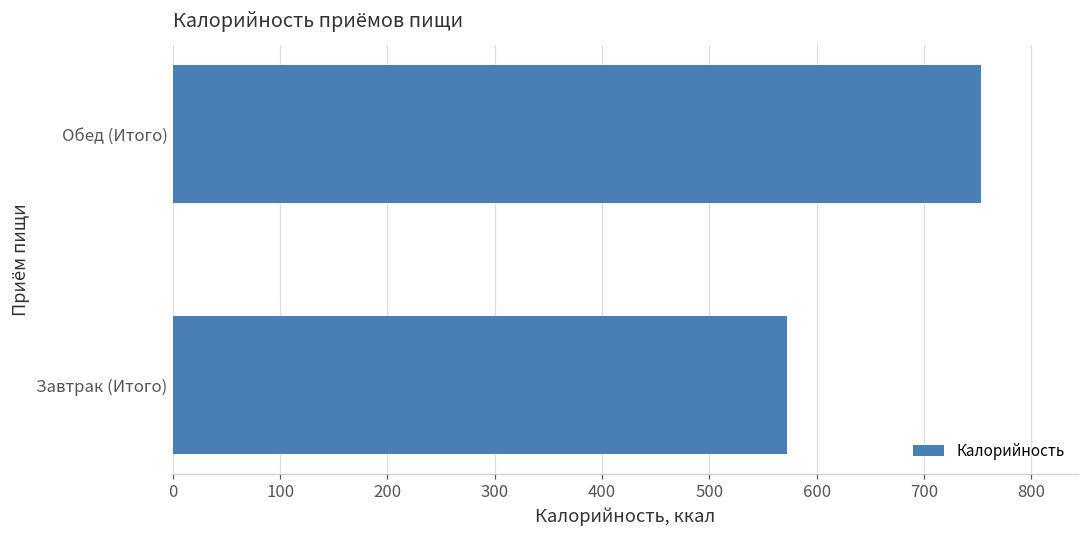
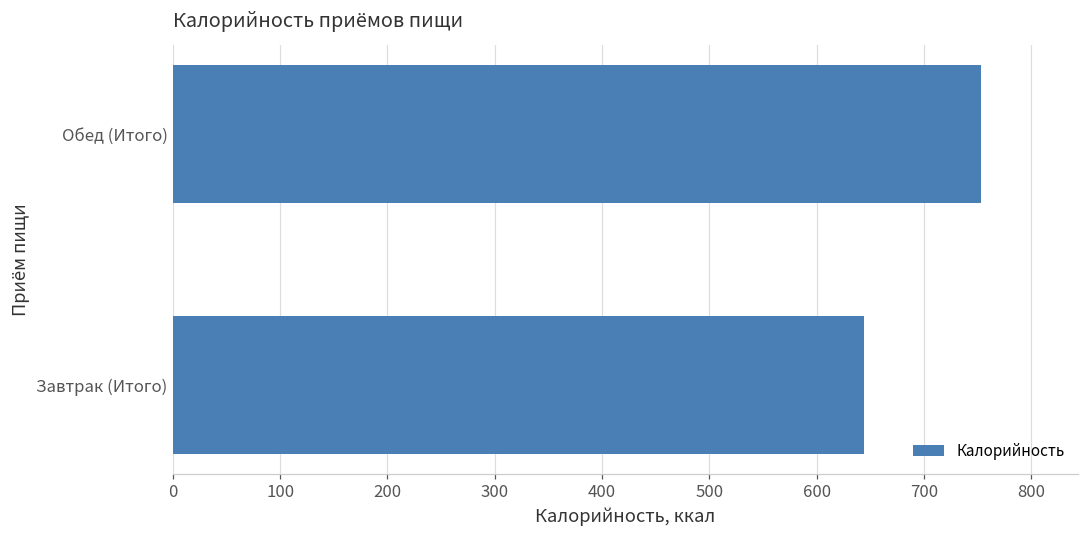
Завтрак (Итого): 570 -> 640
